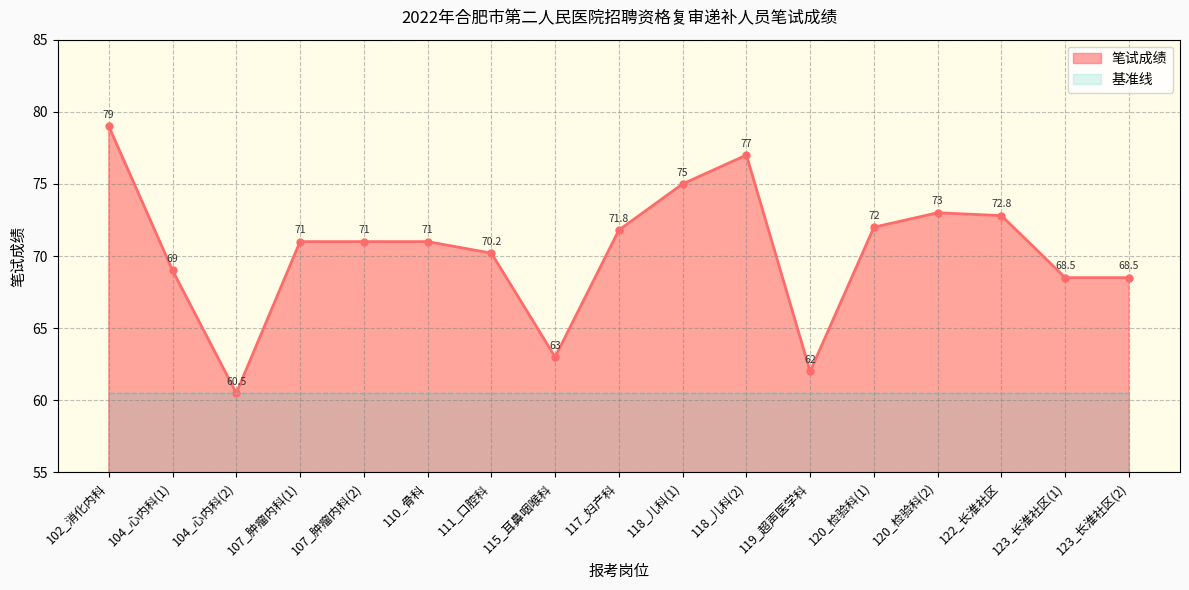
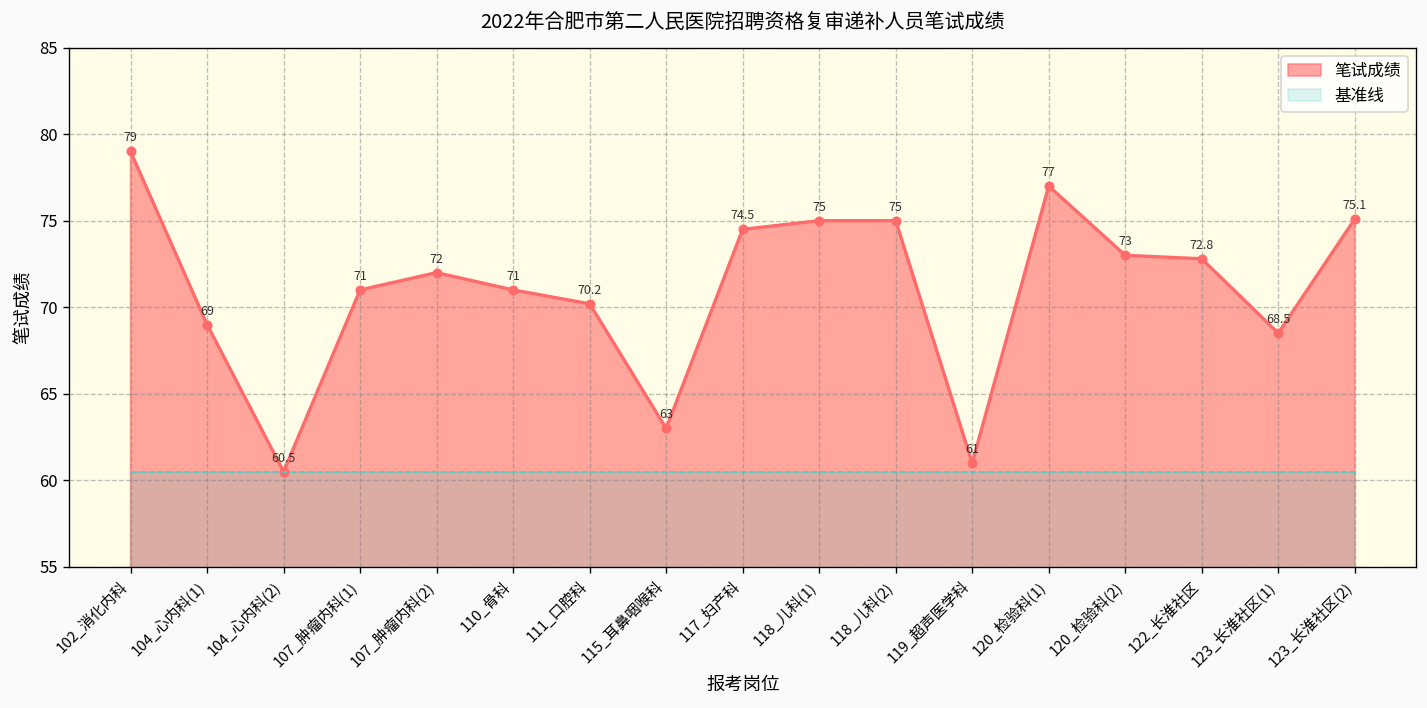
笔试成绩, 107_肿瘤内科(2): 71 -> 72
笔试成绩, 117_妇产科: 71.8 -> 74.5
笔试成绩, 118_儿科(2): 77 -> 75
笔试成绩, 119_超声医学科: 62 -> 61
笔试成绩, 120_检验科(1): 72 -> 77
笔试成绩, 123_长淮社区(2): 68.5 -> 75.1
